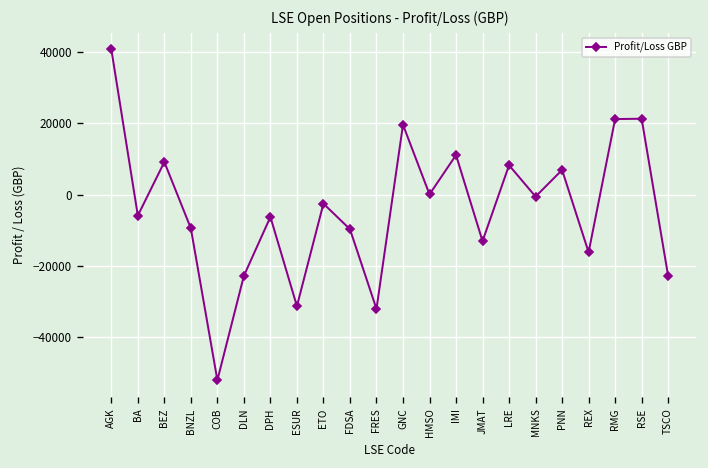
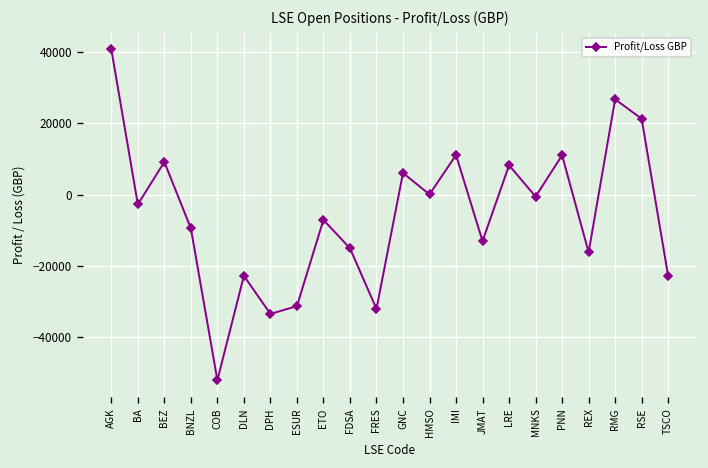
BA: -6000 -> -3000
DPH: -6000 -> -34000
ETO: -3000 -> -7000
FDSA: -10000 -> -15000
GNC: 20000 -> 6000
PNN: 7000 -> 11000
RMG: 21000 -> 27000
